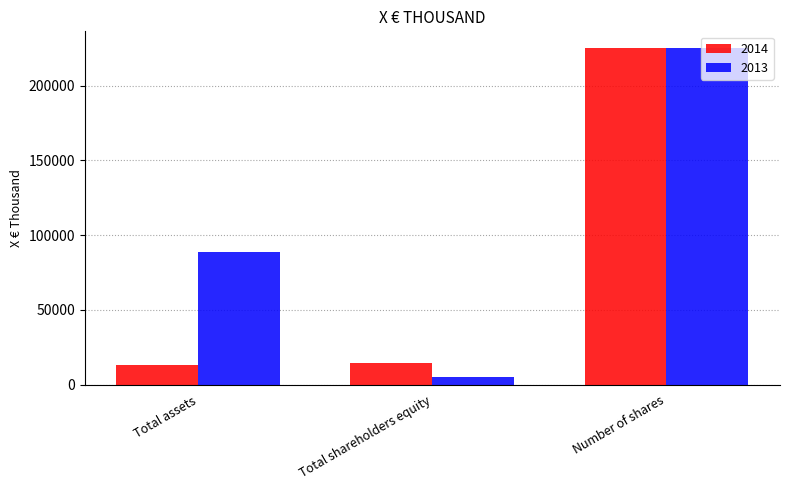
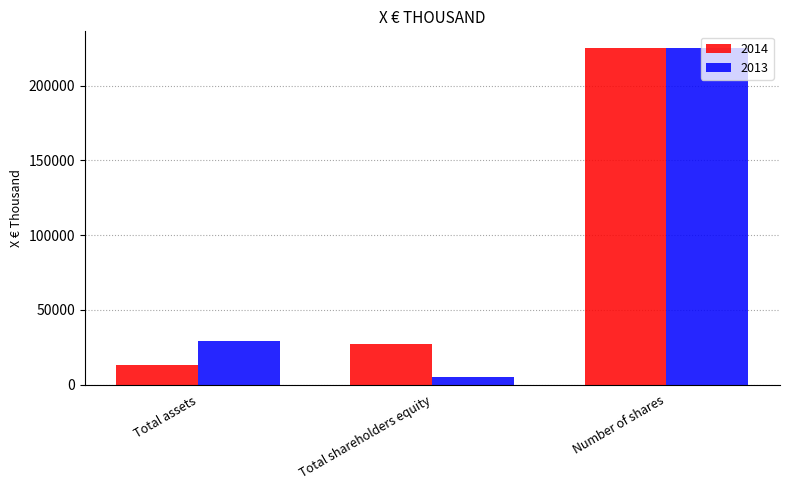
2013, Total assets: 89000 -> 29000
2014, Total shareholders equity: 15000 -> 27000
